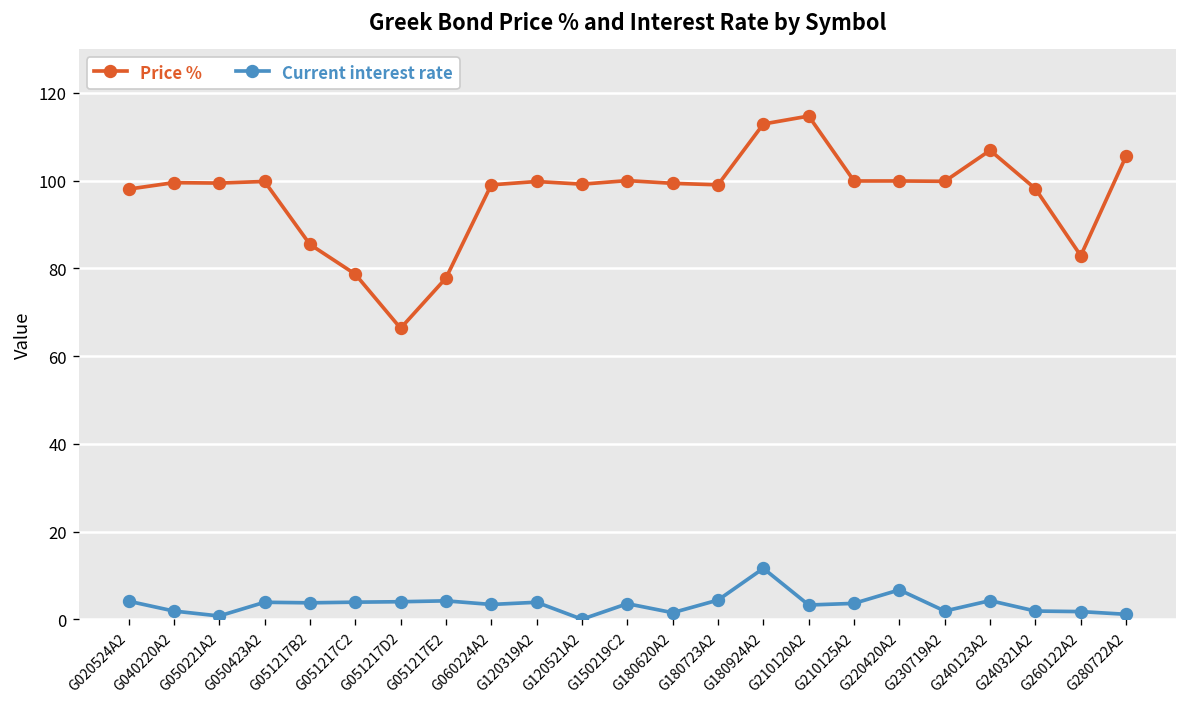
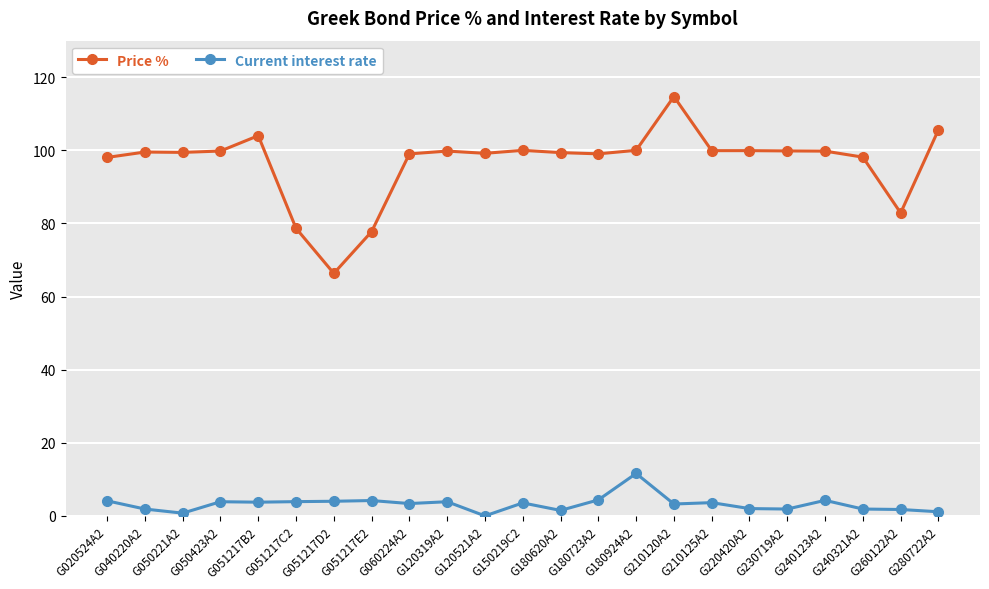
Price %, G051217B2: 85 -> 104
Price %, G180924A2: 113 -> 100
Current interest rate, G220420A2: 7 -> 2
Price %, G240123A2: 107 -> 100
